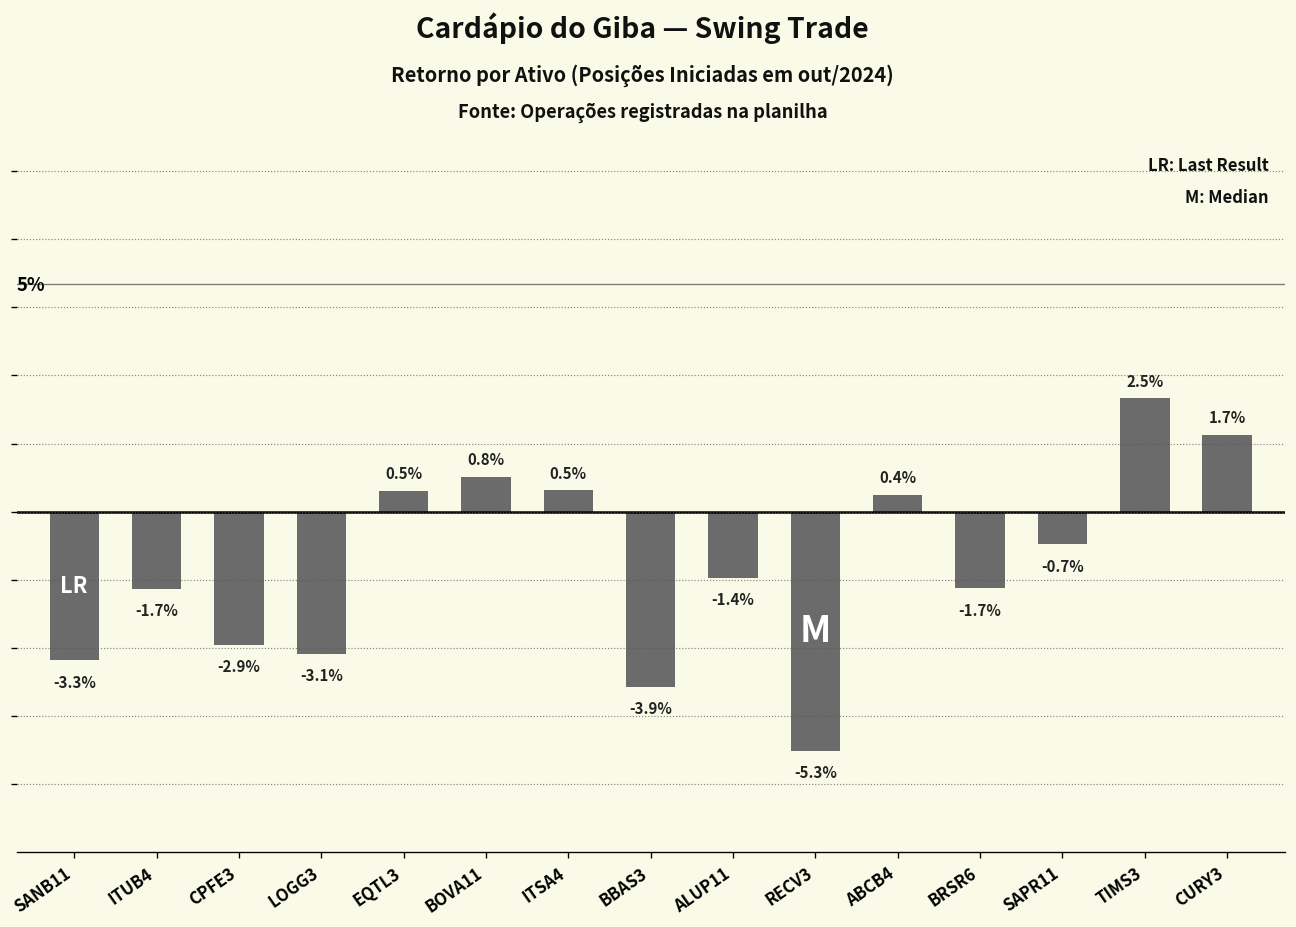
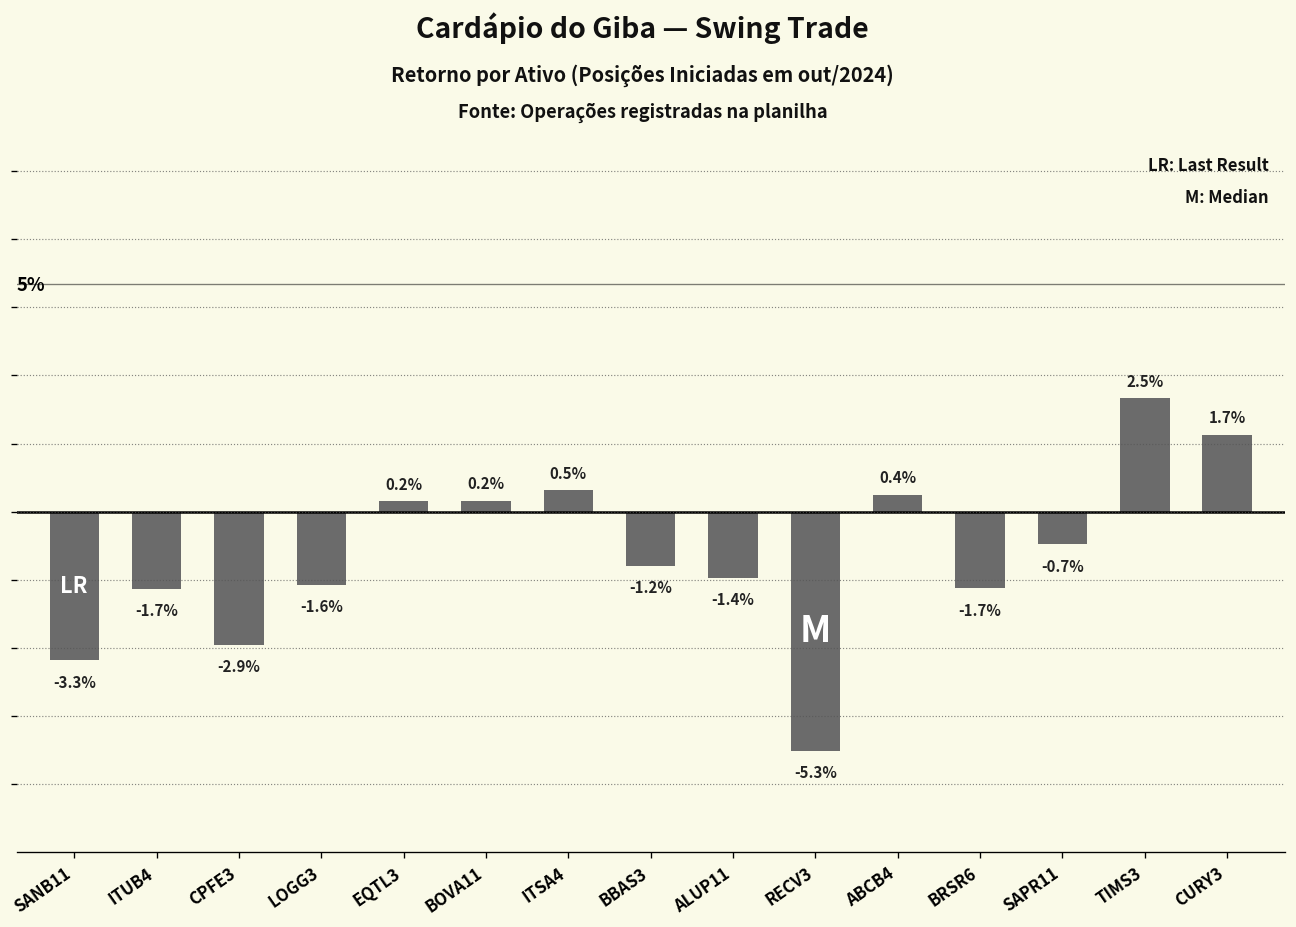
LOGG3: -3.1% -> -1.6%
EQTL3: 0.5% -> 0.2%
BOVA11: 0.8% -> 0.2%
BBAS3: -3.9% -> -1.2%
